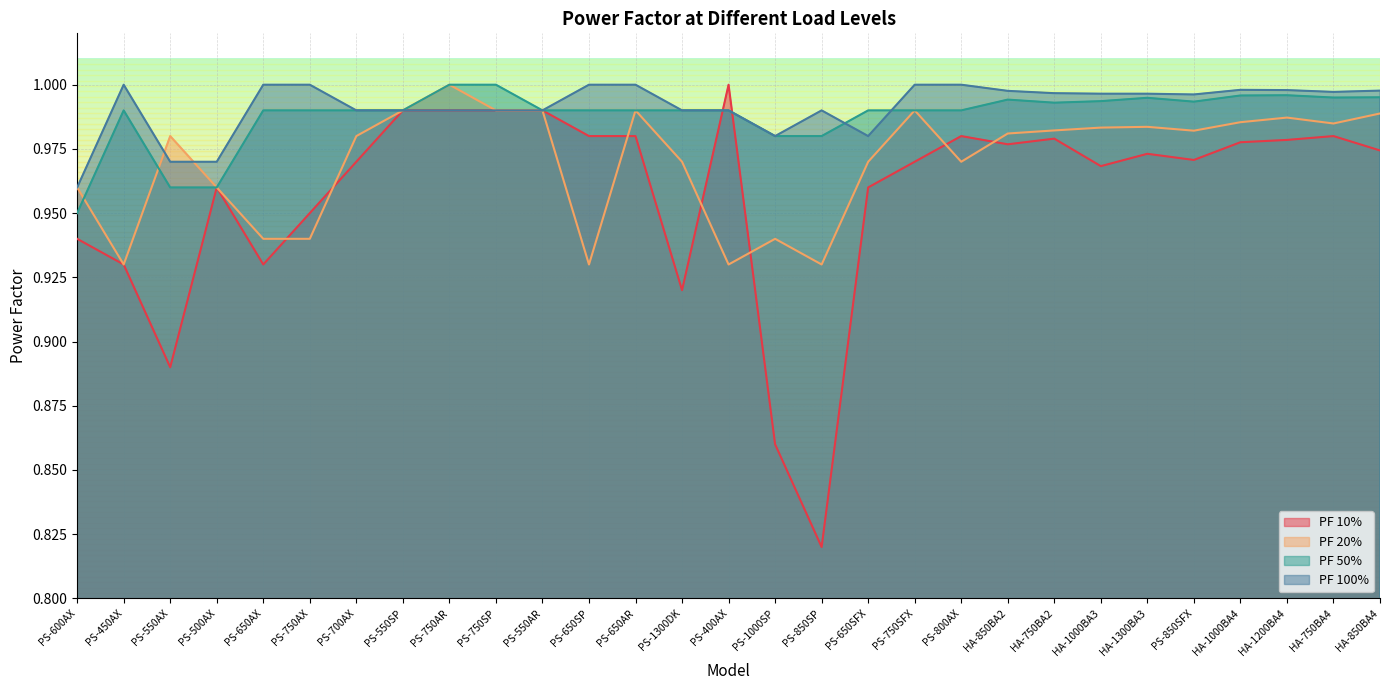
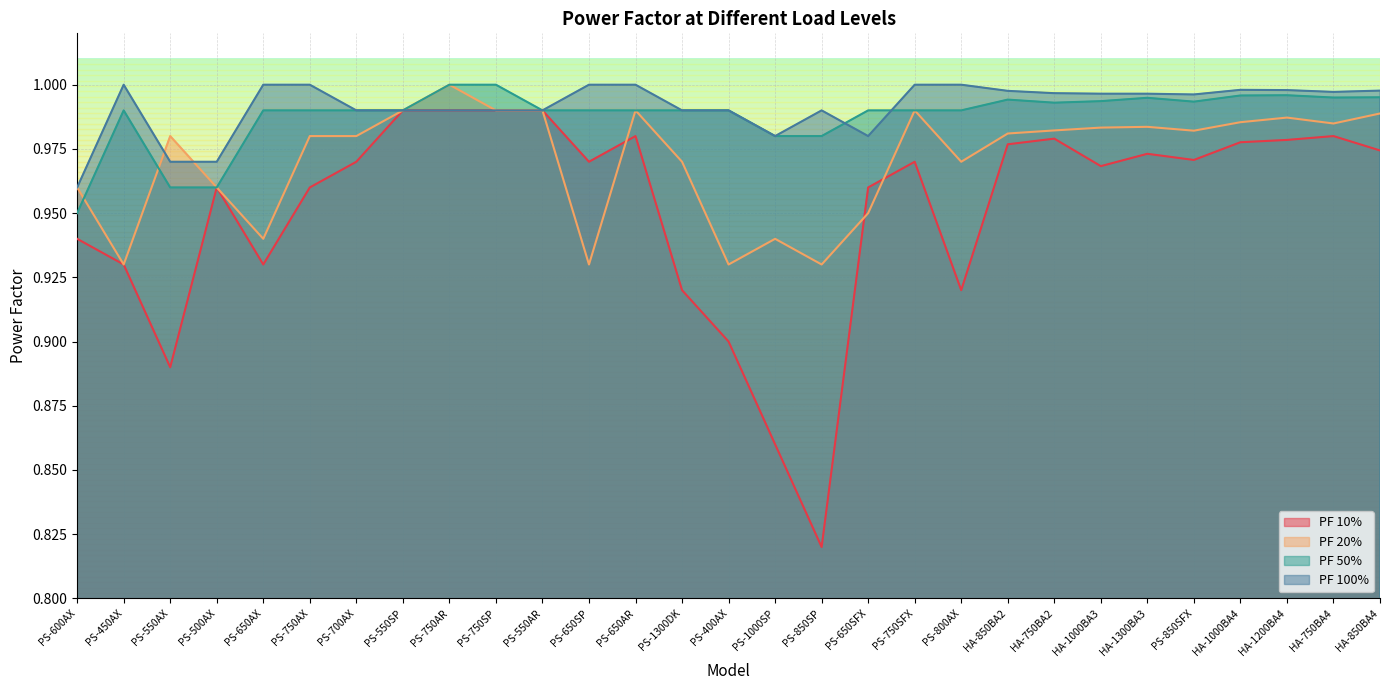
PF 10%, PS-750AX: 0.95 -> 0.96
PF 20%, PS-750AX: 0.94 -> 0.98
PF 10%, PS-650SP: 0.98 -> 0.97
PF 10%, PS-400AX: 1.0 -> 0.9
PF 20%, PS-650SFX: 0.97 -> 0.95
PF 10%, PS-800AX: 0.98 -> 0.92
